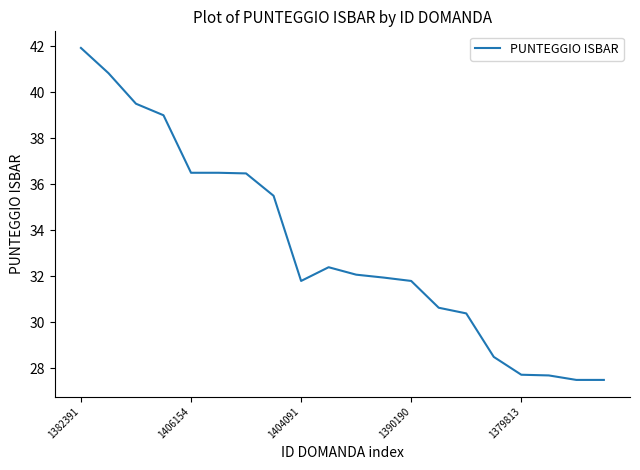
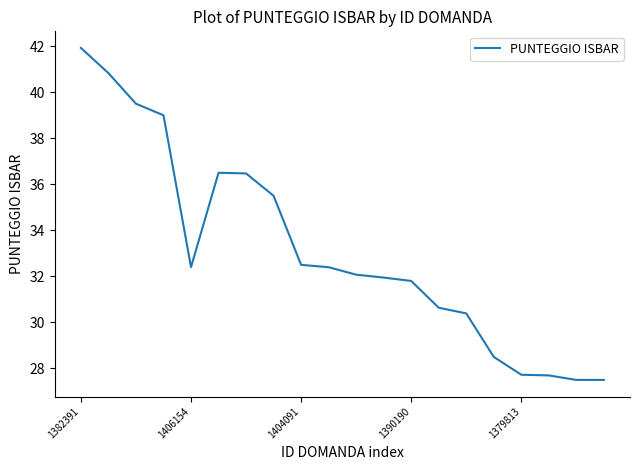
1406154: 36.5 -> 32.4
1404091: 31.8 -> 32.5
